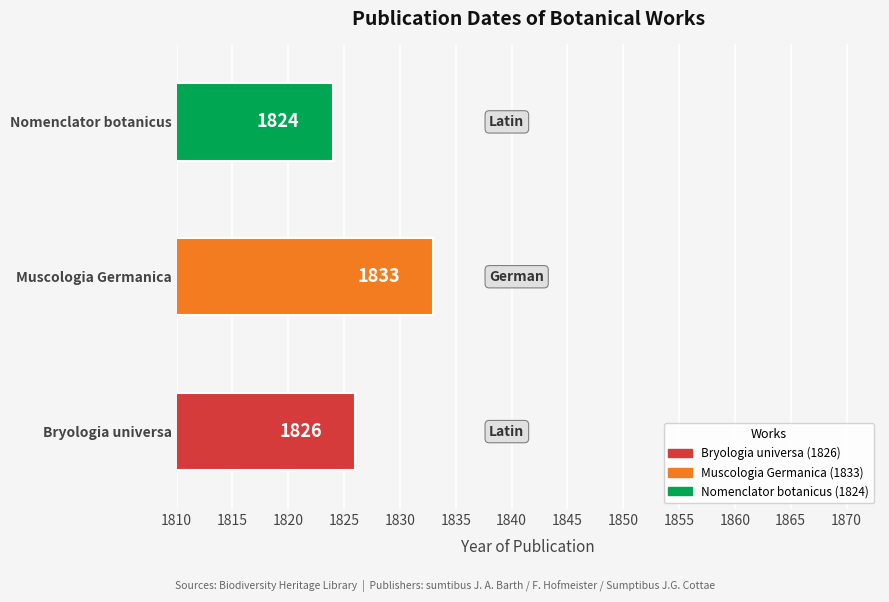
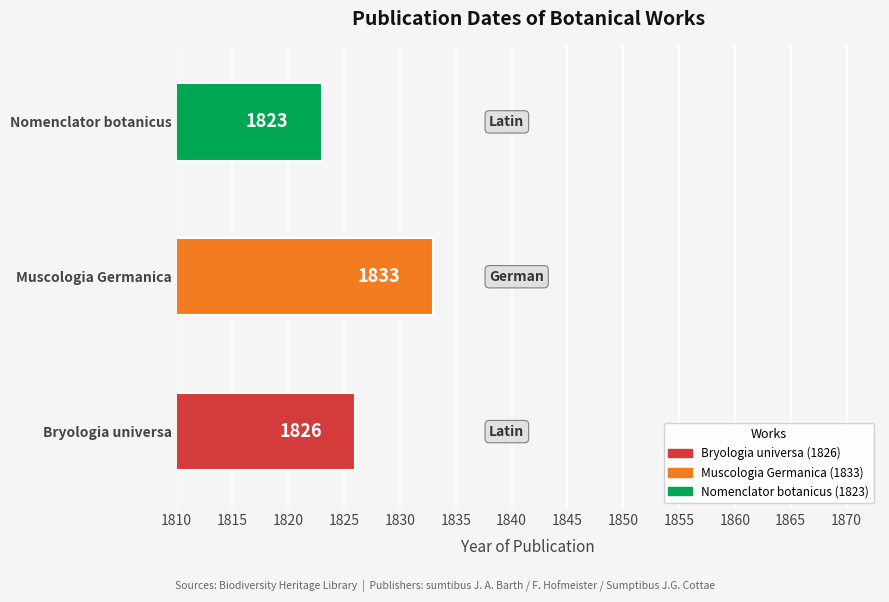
Nomenclator botanicus: 1824 -> 1823
